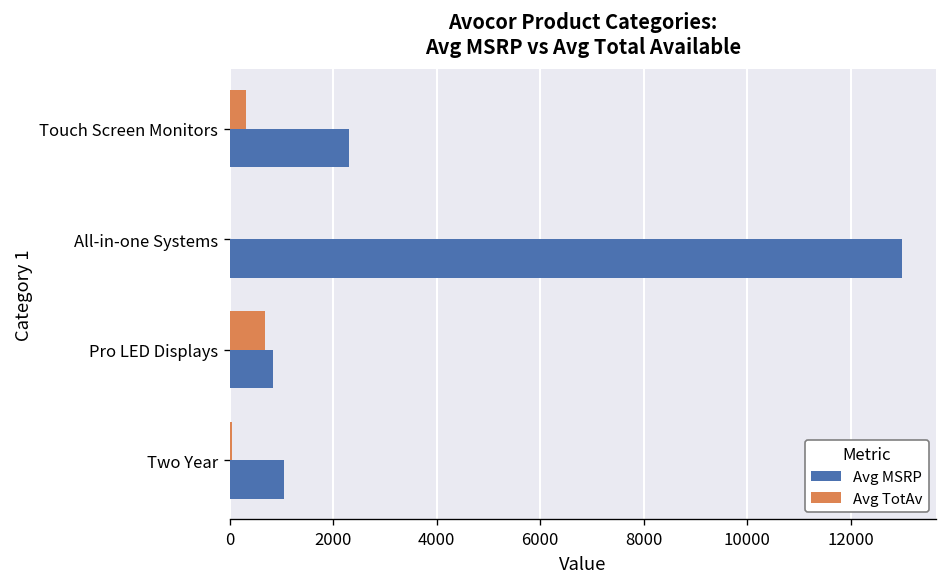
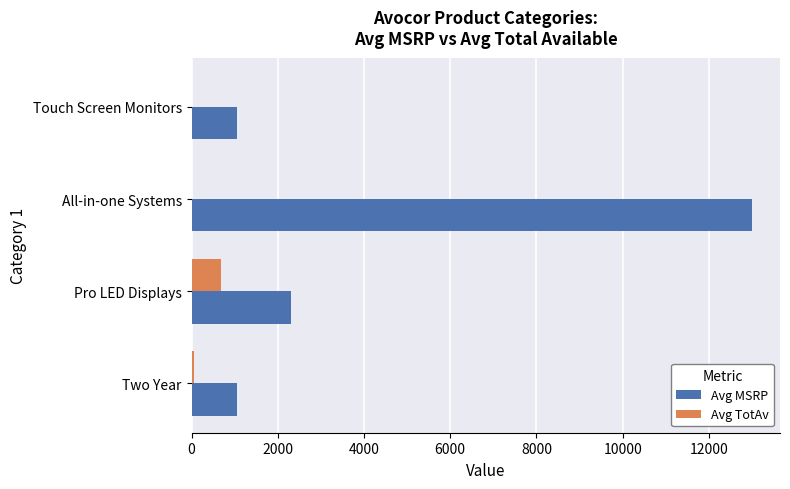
Avg TotAv, Touch Screen Monitors: 300 -> 0
Avg MSRP, Touch Screen Monitors: 2300 -> 1100
Avg MSRP, Pro LED Displays: 800 -> 2300
